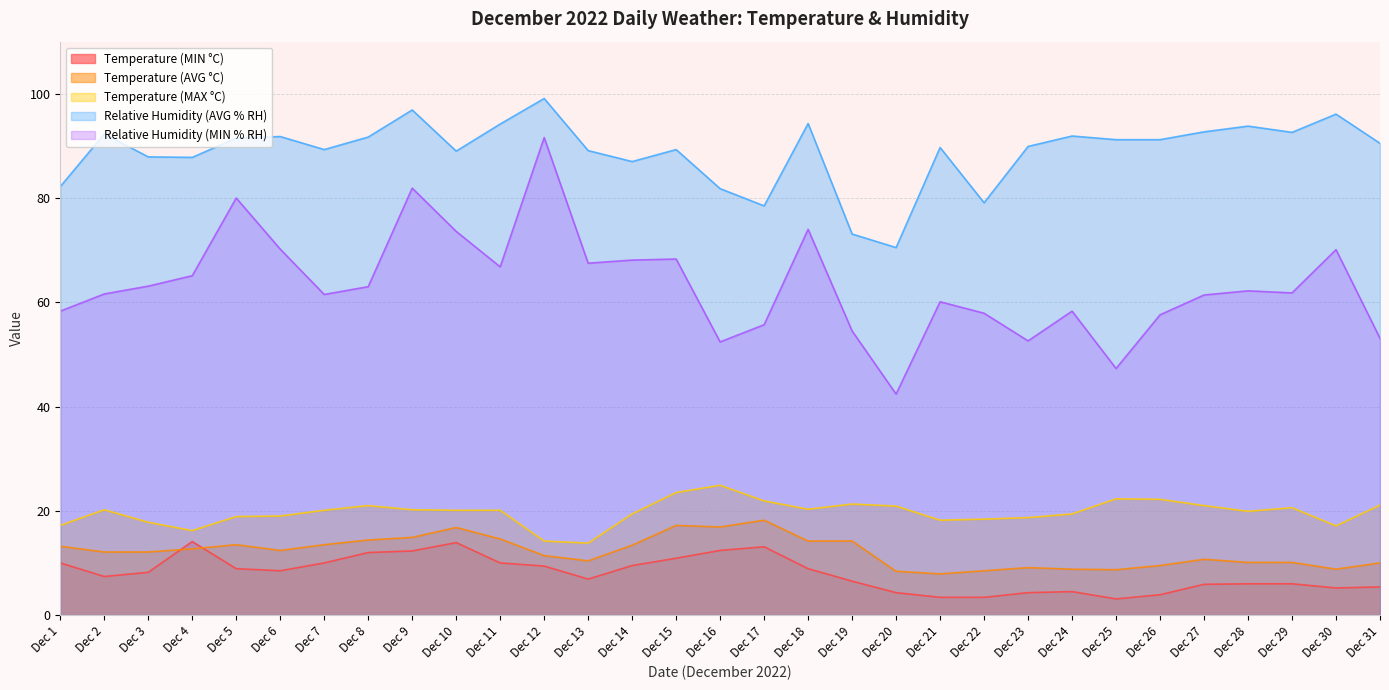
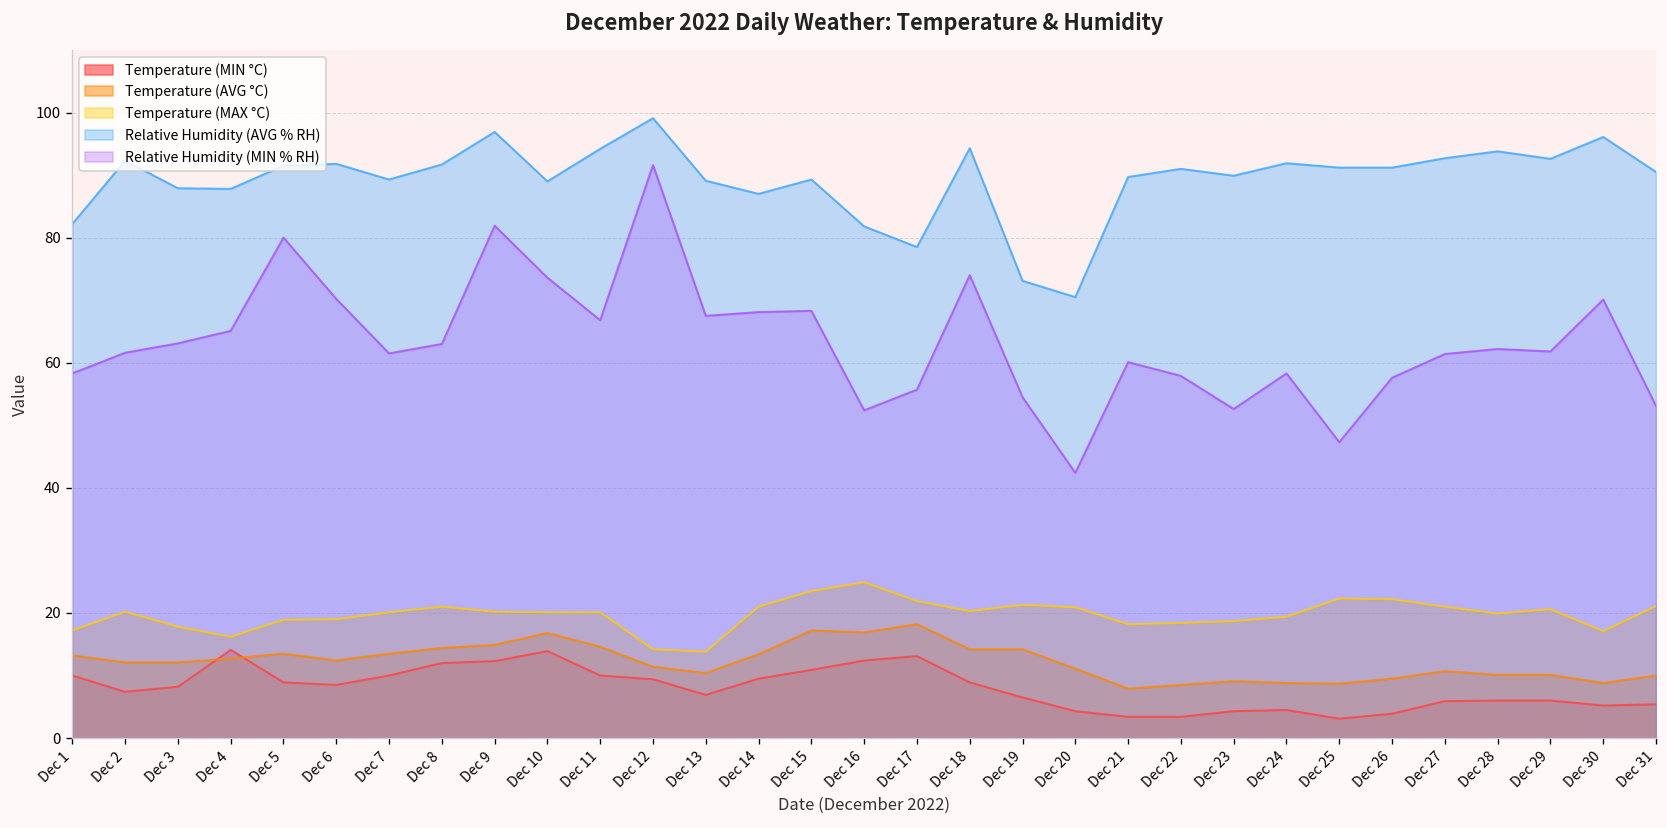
Temperature (MAX °C), Dec 14: 19 -> 21
Temperature (AVG °C), Dec 20: 8 -> 11
Relative Humidity (AVG % RH), Dec 22: 79 -> 91
